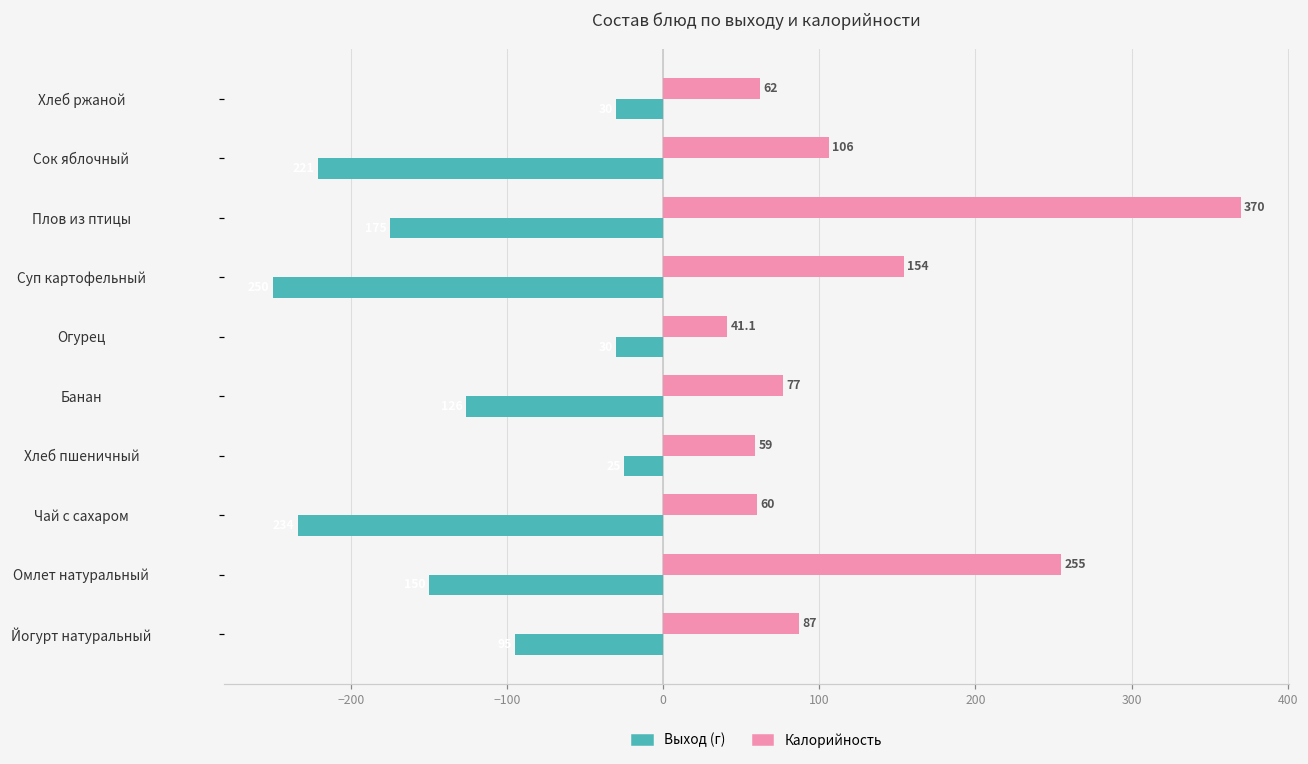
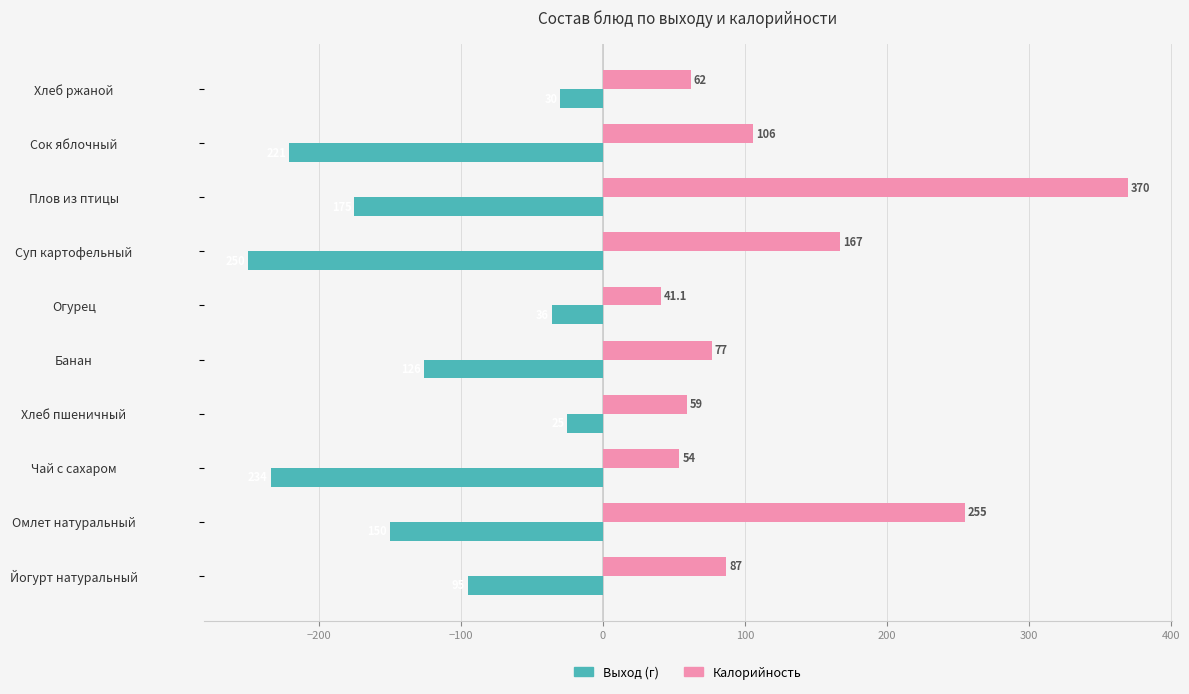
Калорийность, Суп картофельный: 154 -> 167
Выход (г), Огурец: -30 -> -36
Калорийность, Чай с сахаром: 60 -> 54
